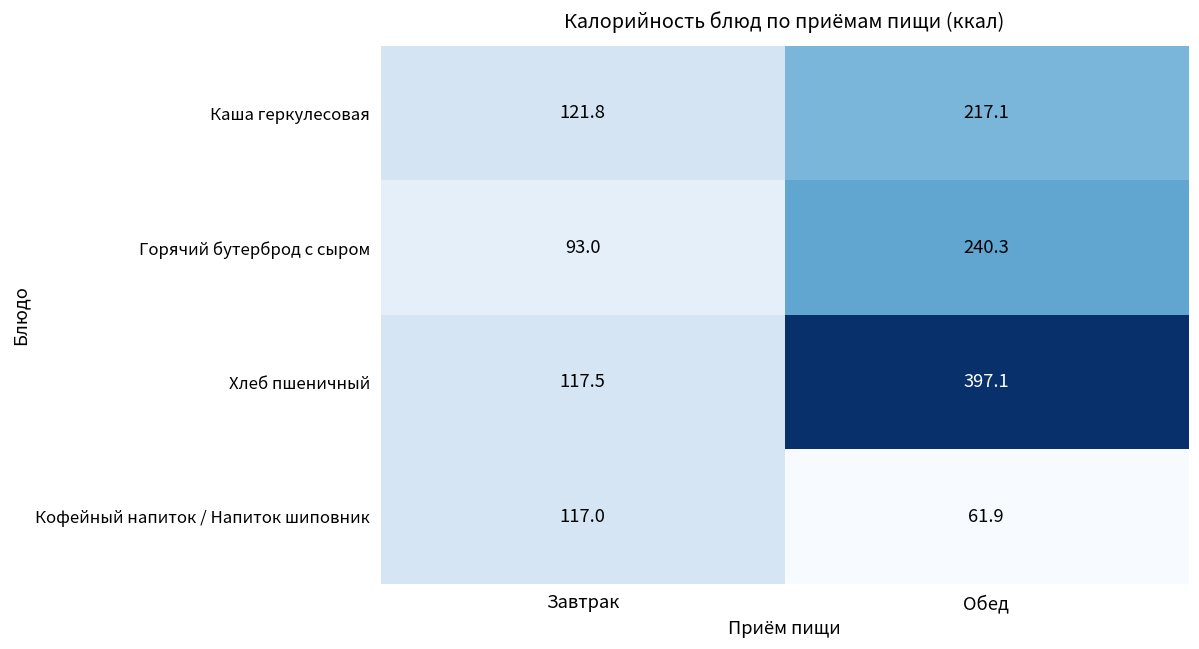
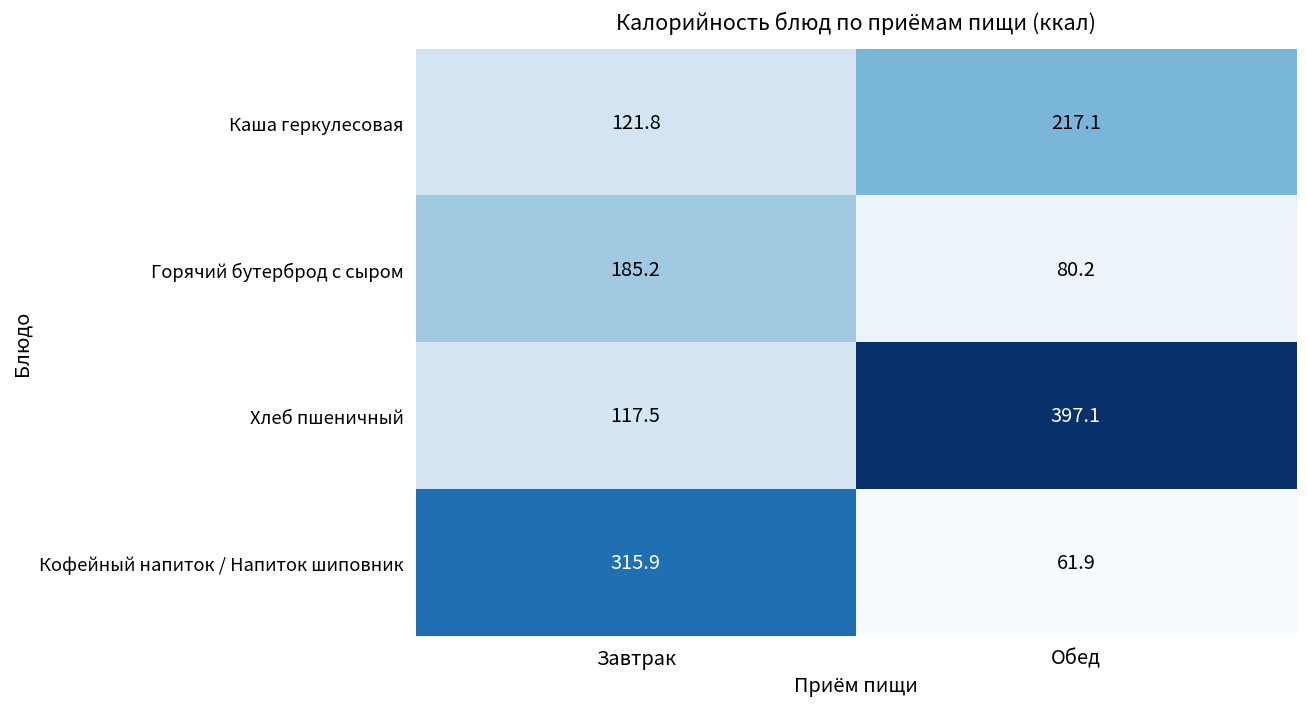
Горячий бутерброд с сыром, Завтрак: 93.0 -> 185.2
Горячий бутерброд с сыром, Обед: 240.3 -> 80.2
Кофейный напиток / Напиток шиповник, Завтрак: 117.0 -> 315.9
